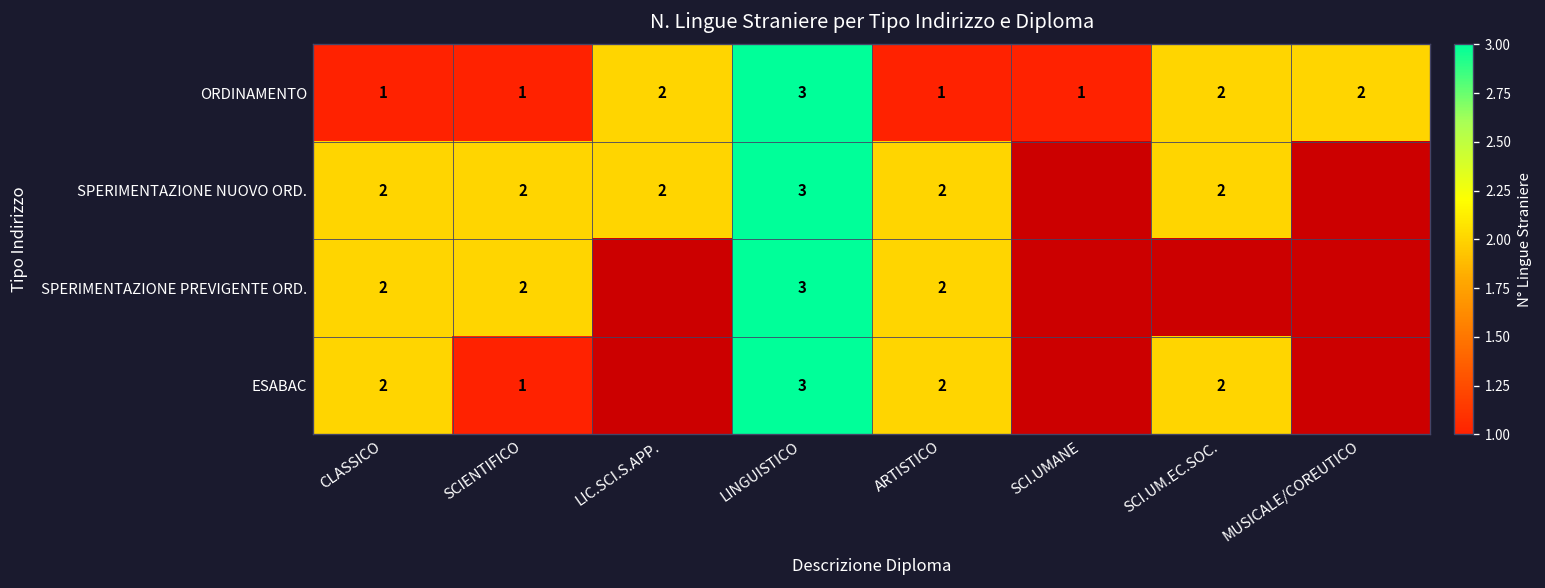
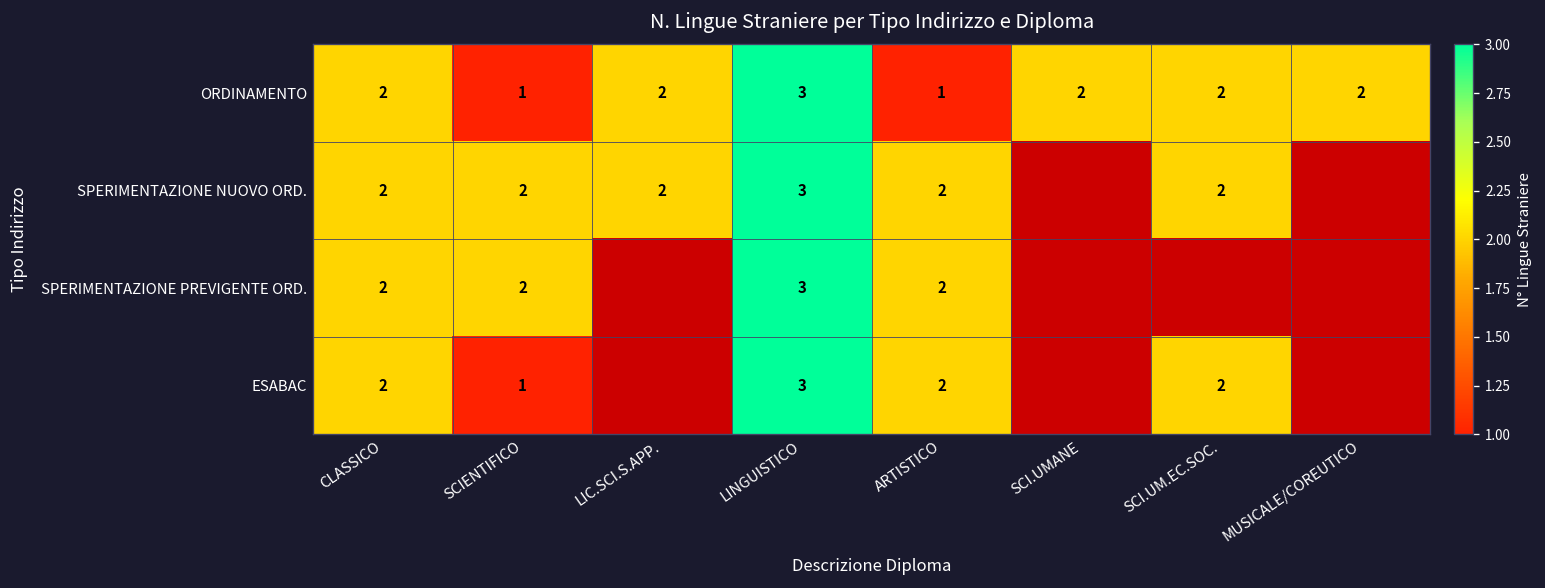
ORDINAMENTO, CLASSICO: 1 -> 2
ORDINAMENTO, SCI.UMANE: 1 -> 2
